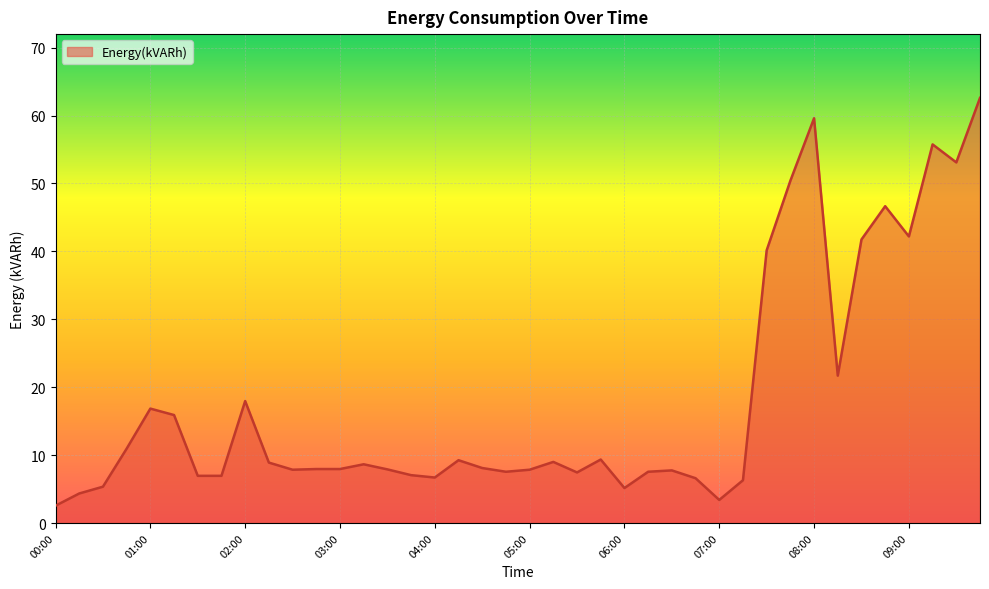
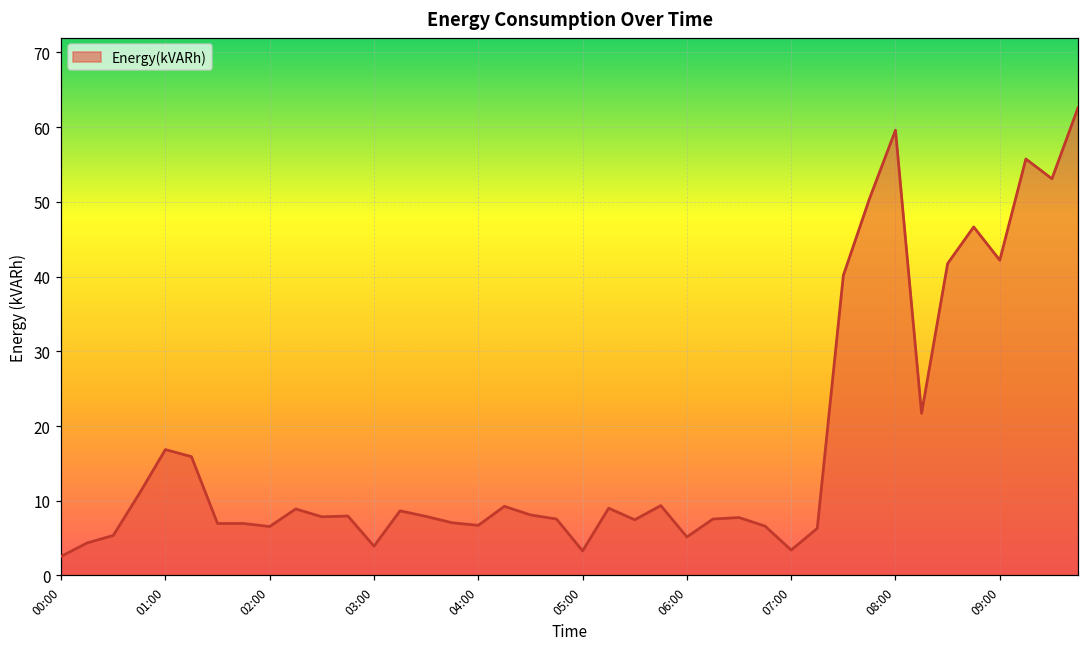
02:00: 18 -> 7
03:00: 8 -> 4
05:00: 8 -> 3
